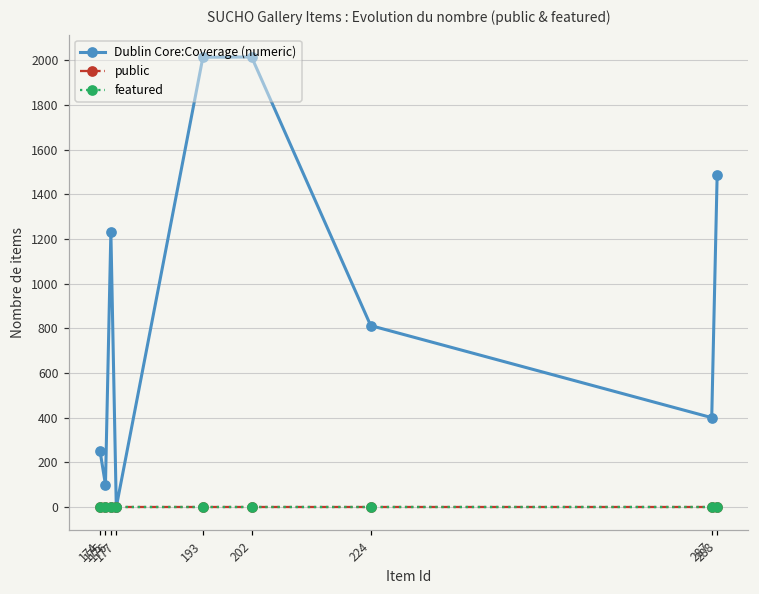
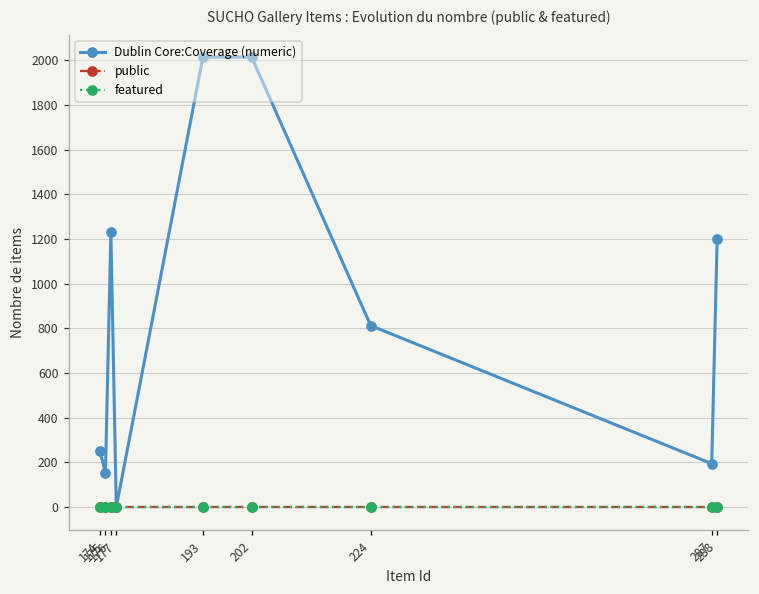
Dublin Core:Coverage (numeric), 175: 100 -> 150
Dublin Core:Coverage (numeric), 287: 400 -> 190
Dublin Core:Coverage (numeric), 288: 1490 -> 1200
